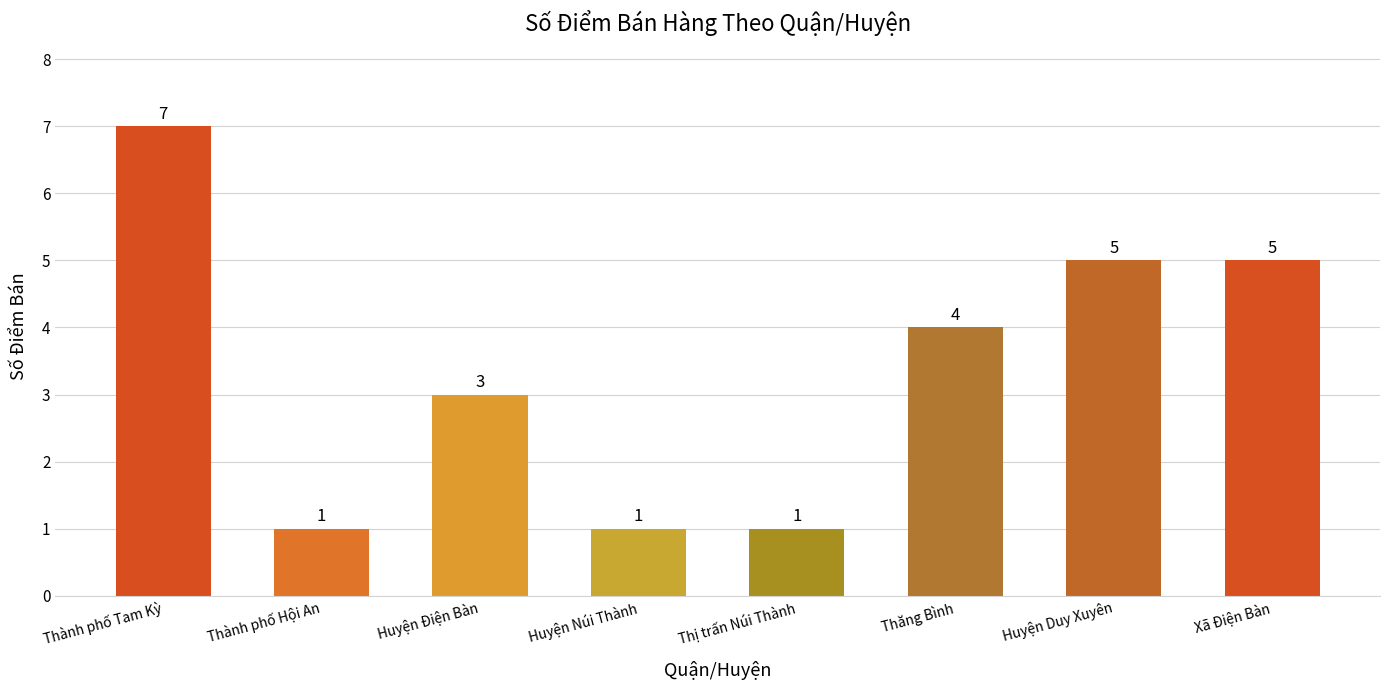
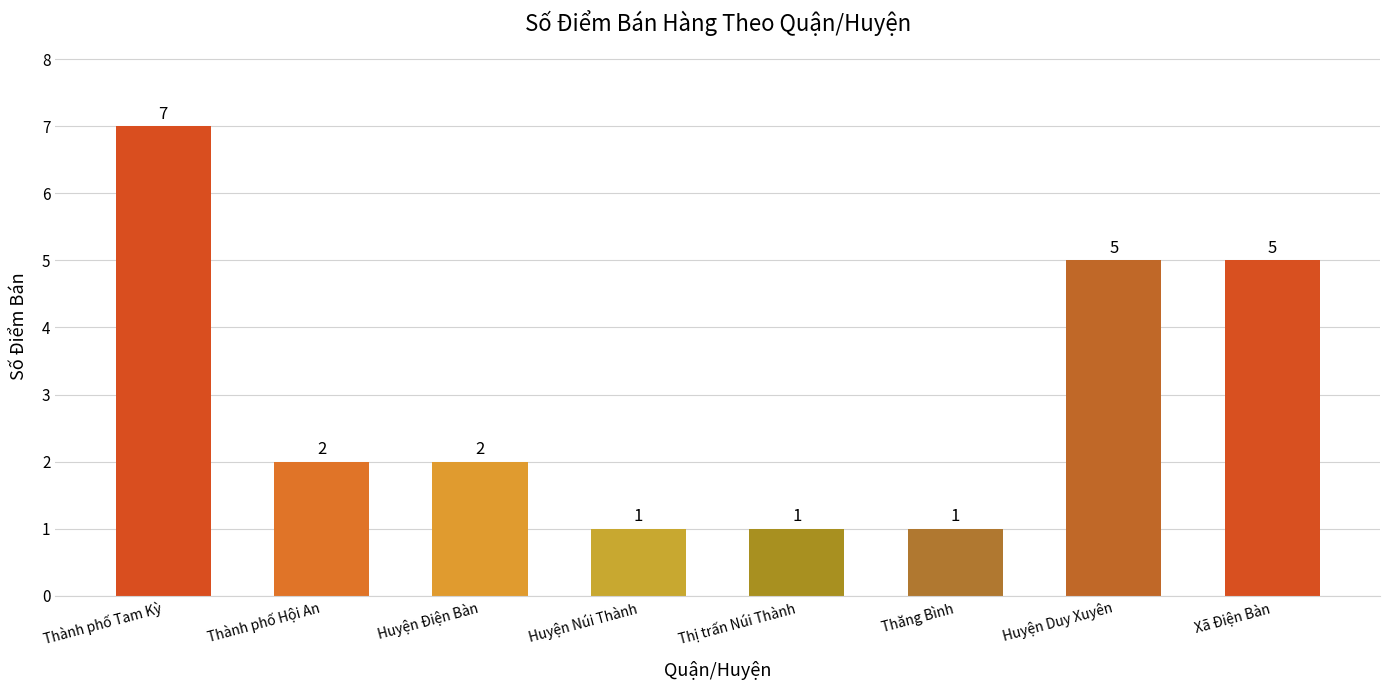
Thành phố Hội An: 1 -> 2
Huyện Điện Bàn: 3 -> 2
Thăng Bình: 4 -> 1
